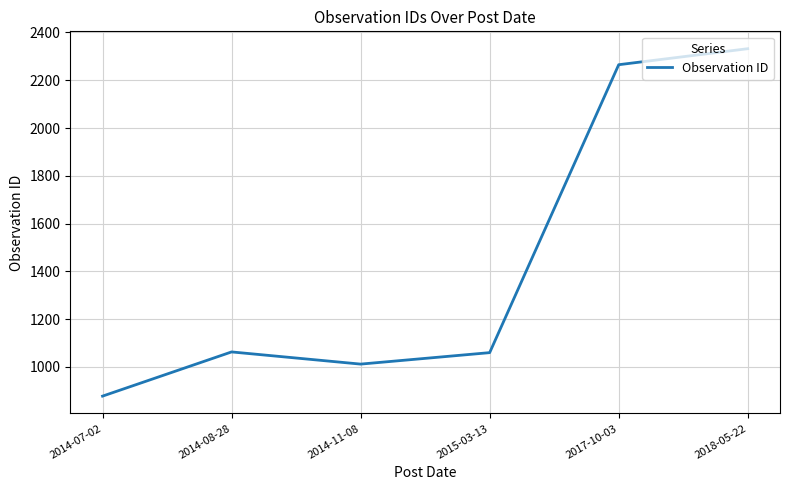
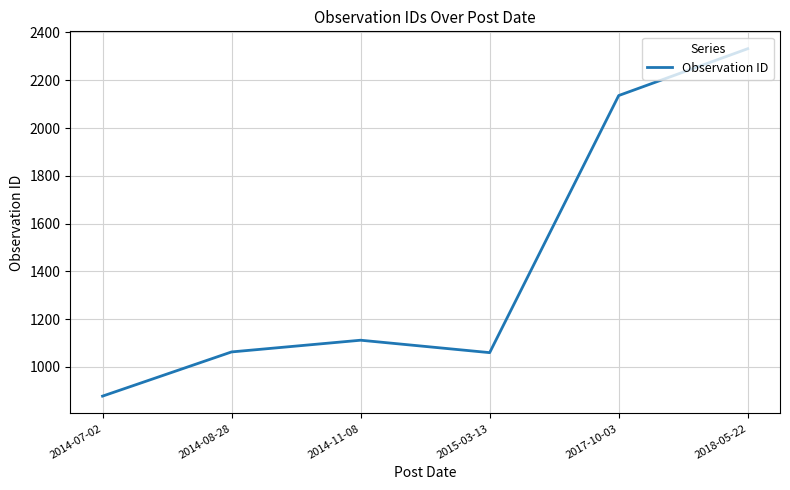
2014-11-08: 1010 -> 1110
2017-10-03: 2270 -> 2140
